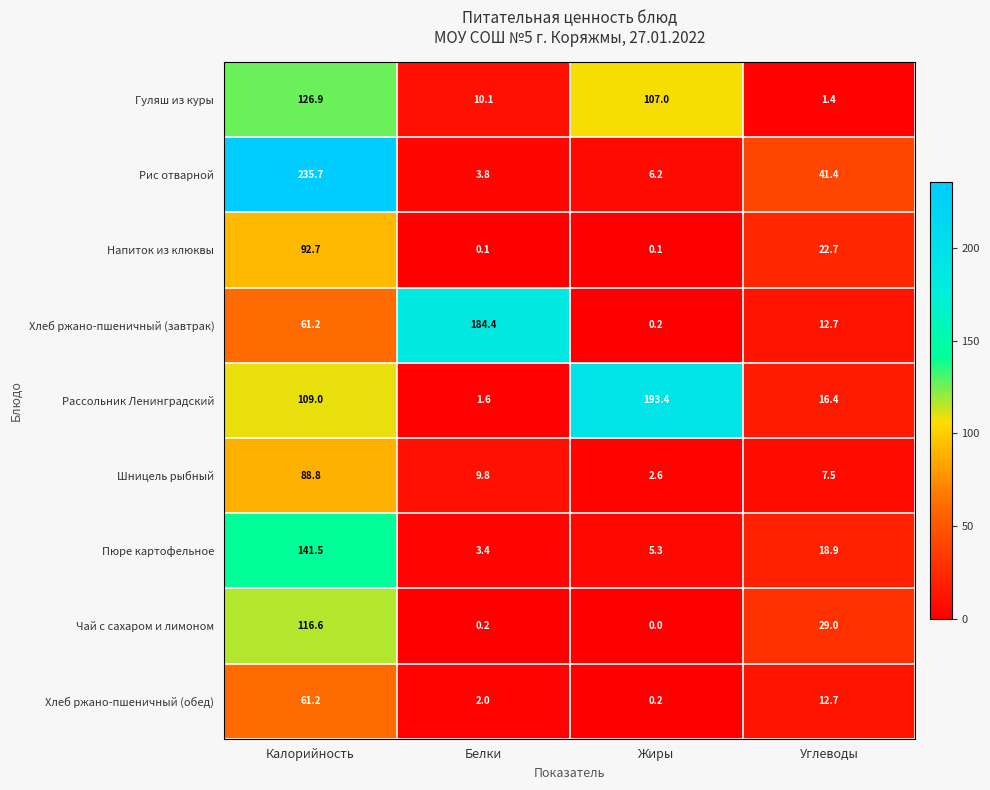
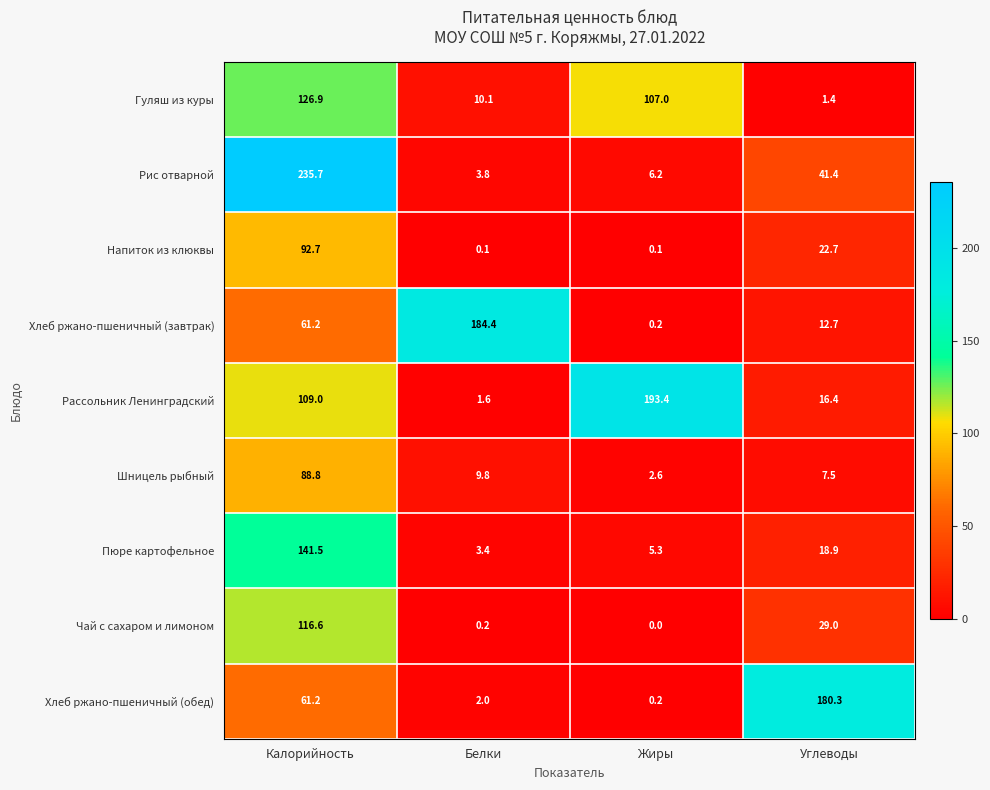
Хлеб ржано-пшеничный (обед), Углеводы: 12.7 -> 180.3
